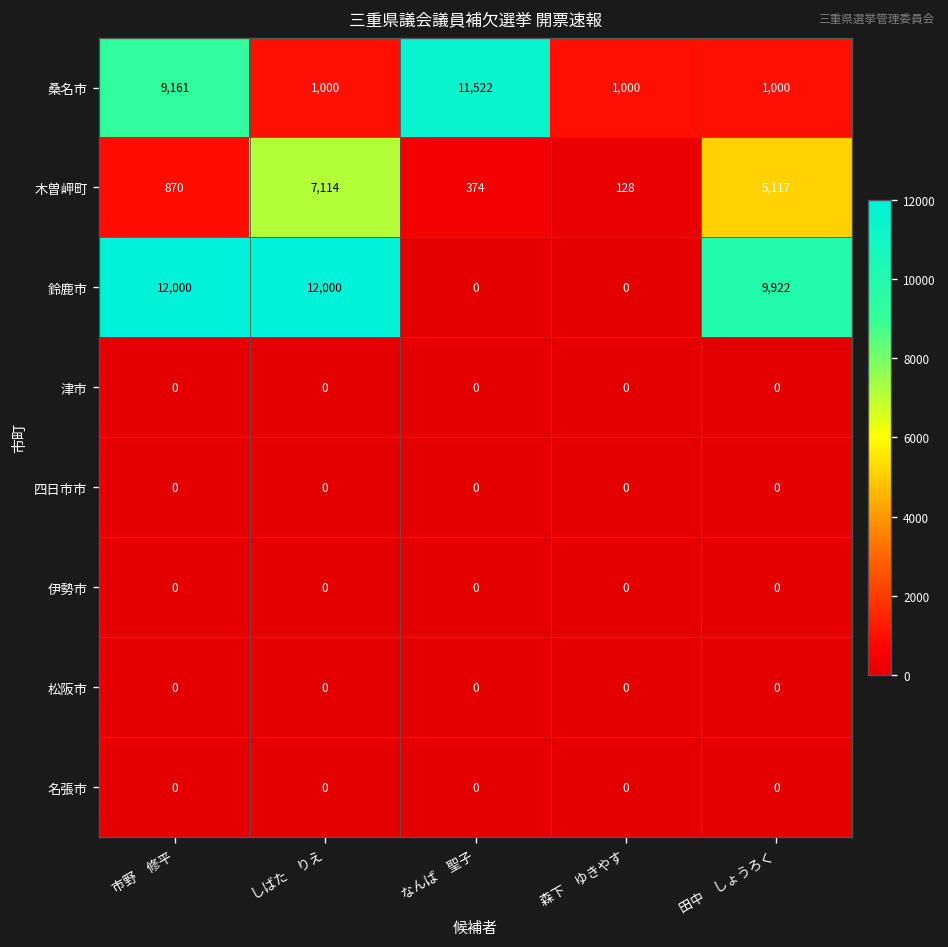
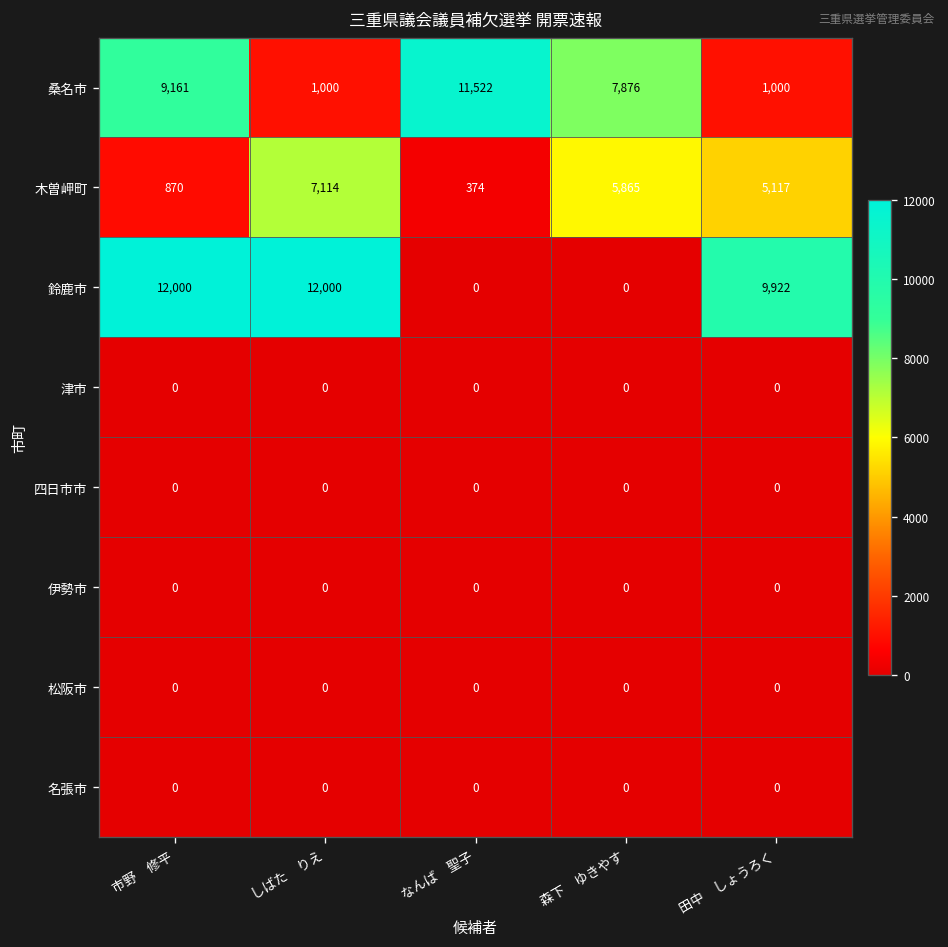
桑名市, 森下 ゆきやす: 1,000 -> 7,876
木曽岬町, 森下 ゆきやす: 128 -> 5,865
